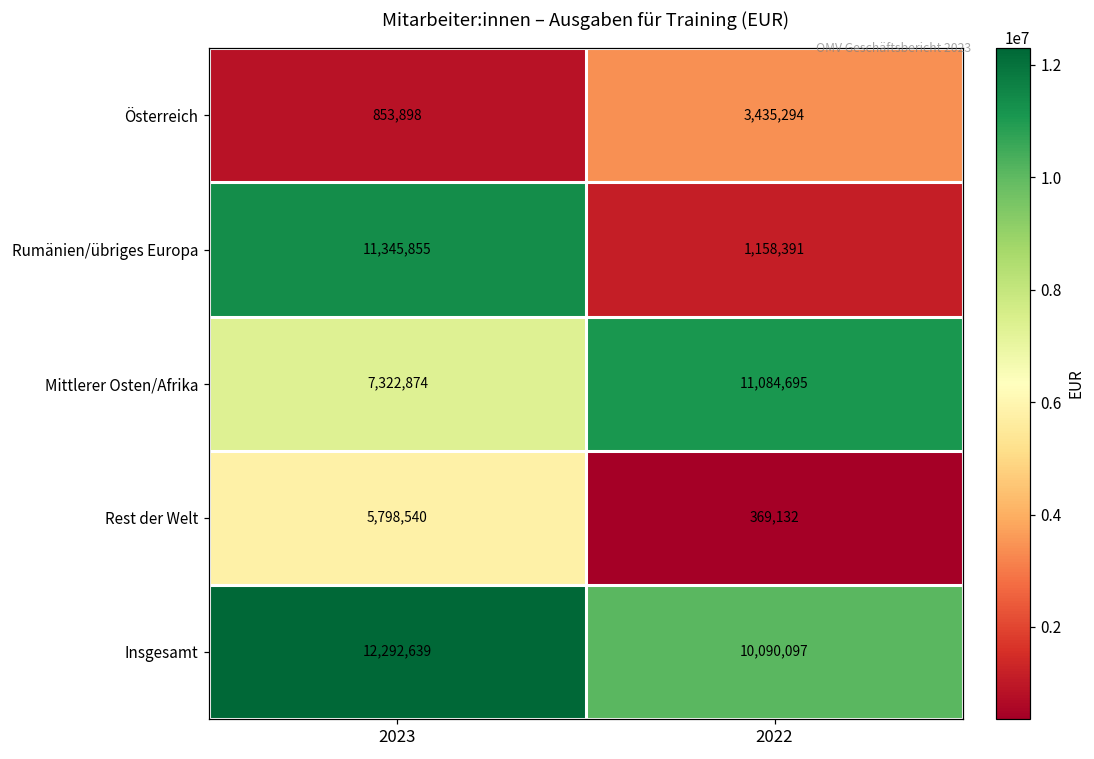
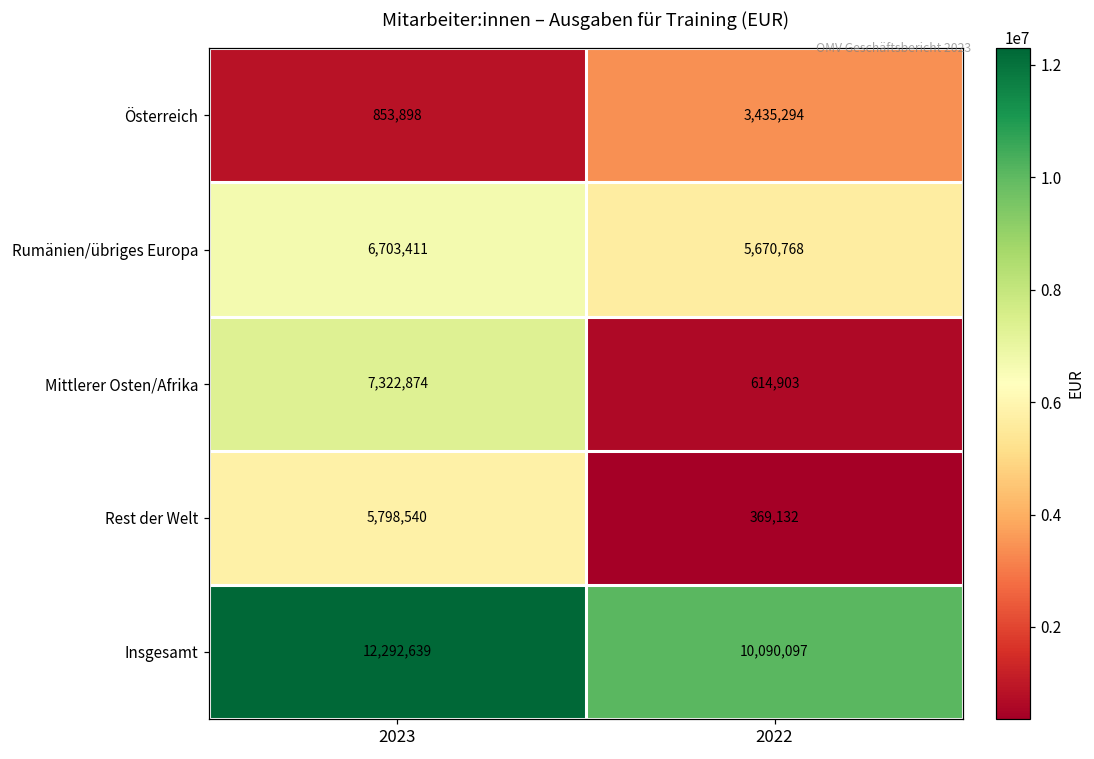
Rumänien/übriges Europa, 2023: 11,345,855 -> 6,703,411
Rumänien/übriges Europa, 2022: 1,158,391 -> 5,670,768
Mittlerer Osten/Afrika, 2022: 11,084,695 -> 614,903
